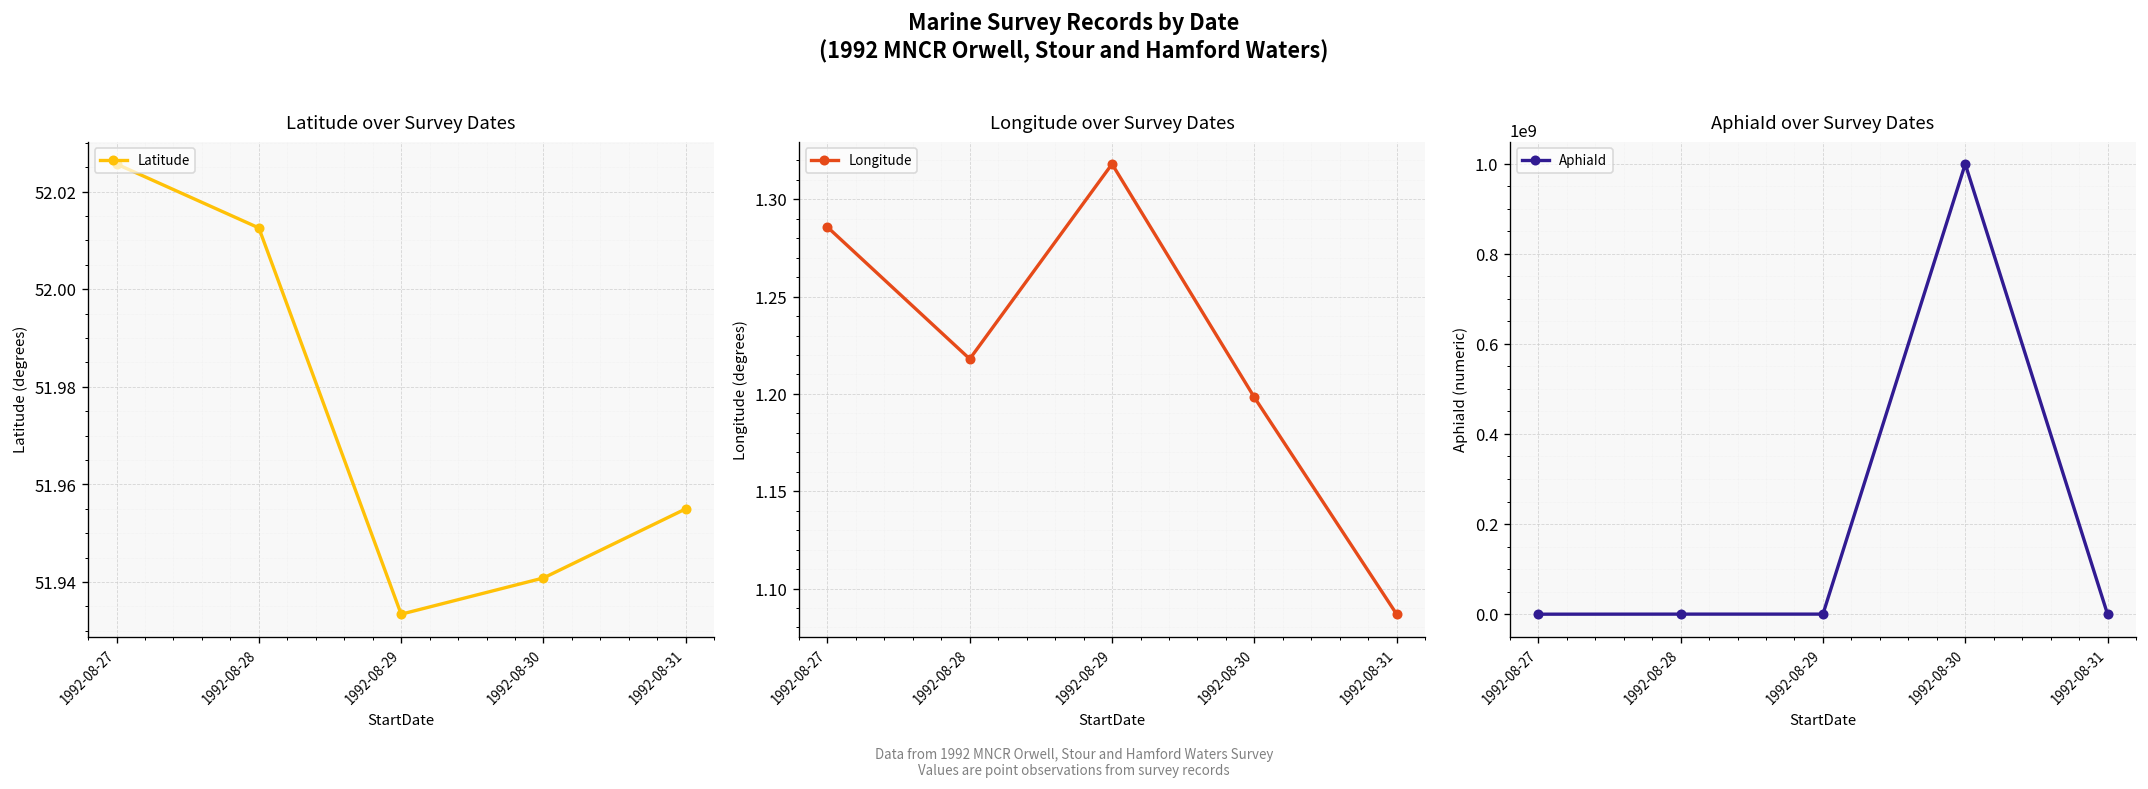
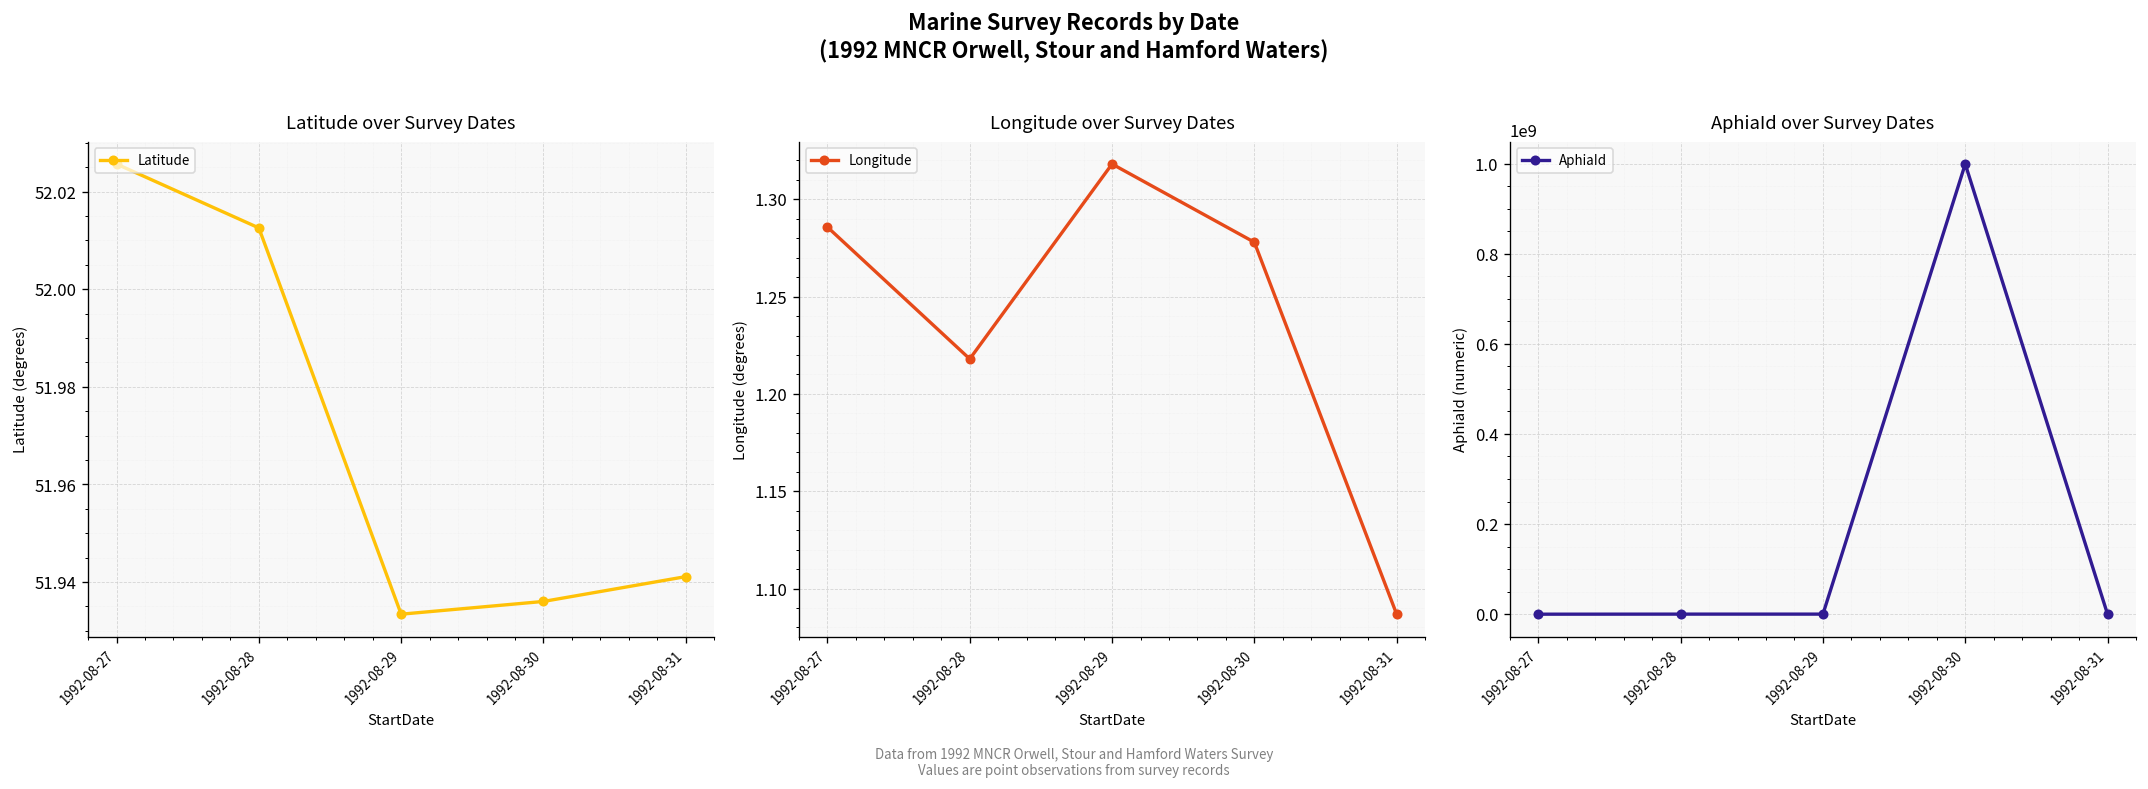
Latitude over Survey Dates, 1992-08-30: 51.941 -> 51.936
Latitude over Survey Dates, 1992-08-31: 51.955 -> 51.941
Longitude over Survey Dates, 1992-08-30: 1.198 -> 1.278
